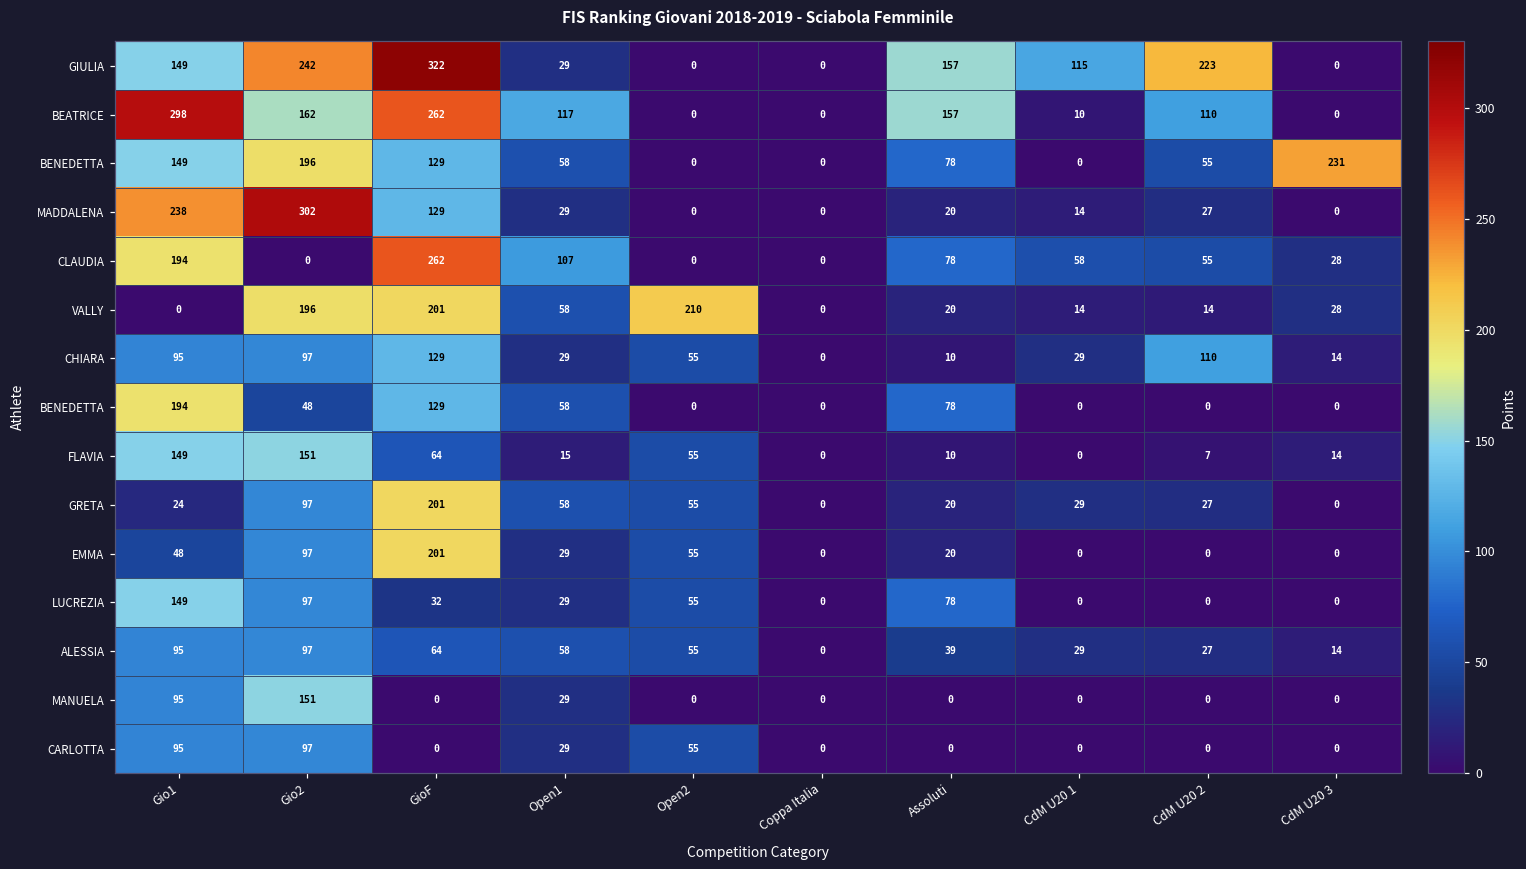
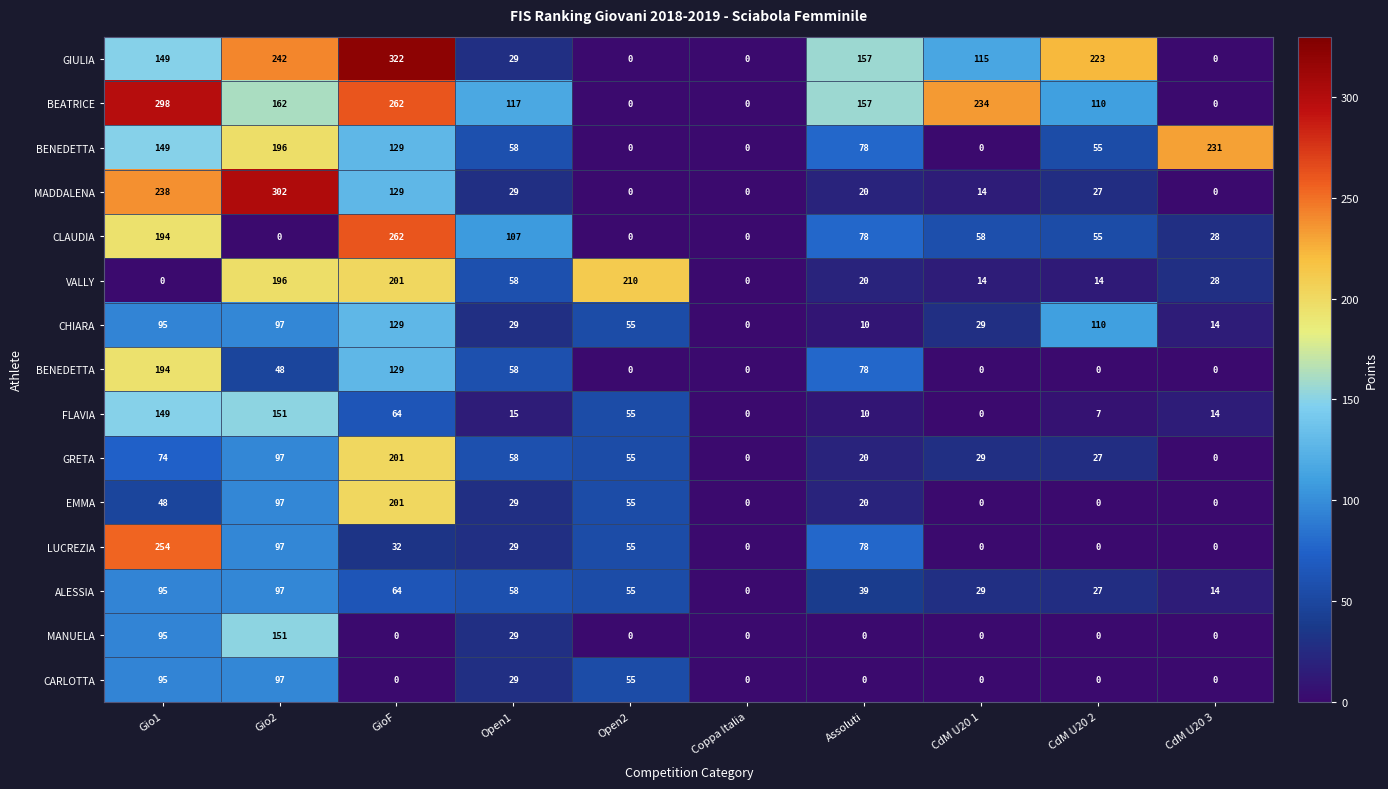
BEATRICE, CdM U20 1: 10 -> 234
GRETA, Gio1: 24 -> 74
LUCREZIA, Gio1: 149 -> 254
